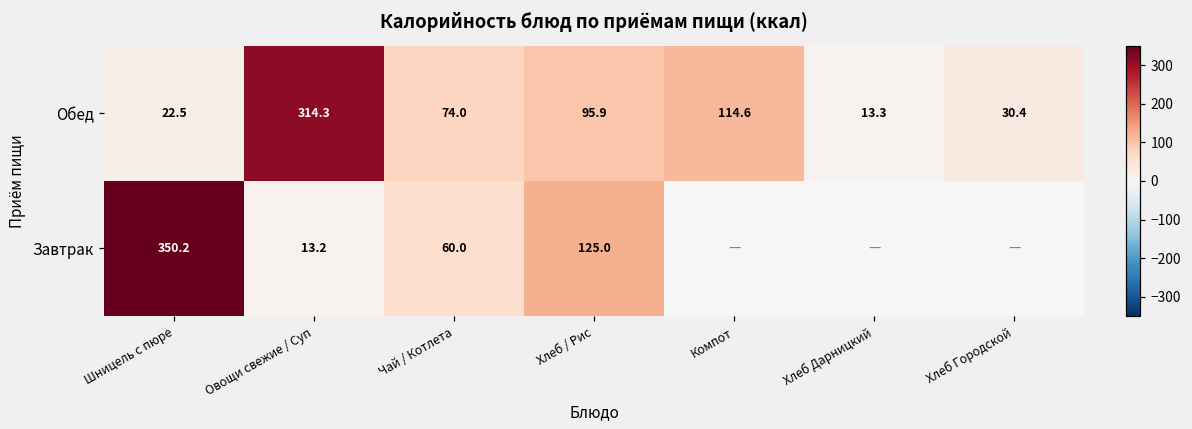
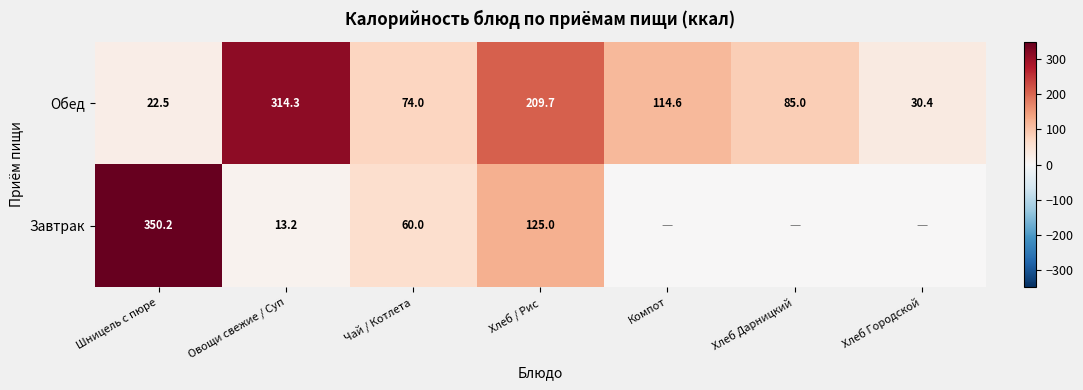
Обед, Хлеб / Рис: 95.9 -> 209.7
Обед, Хлеб Дарницкий: 13.3 -> 85.0
